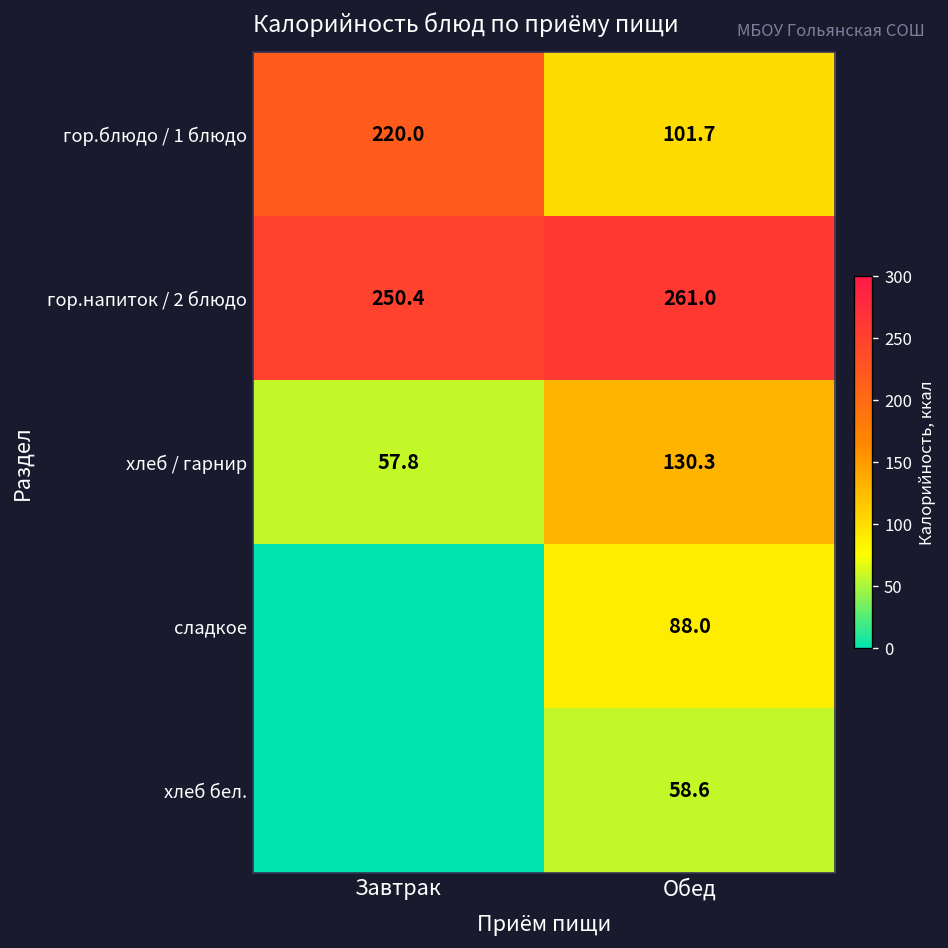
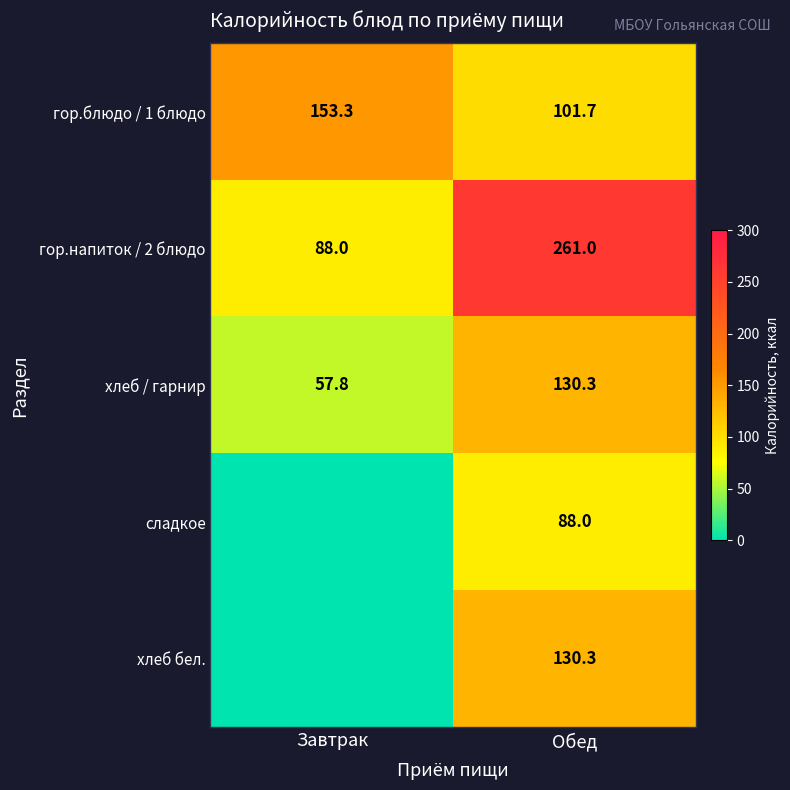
гор.блюдо / 1 блюдо, Завтрак: 220.0 -> 153.3
гор.напиток / 2 блюдо, Завтрак: 250.4 -> 88.0
хлеб бел., Обед: 58.6 -> 130.3
